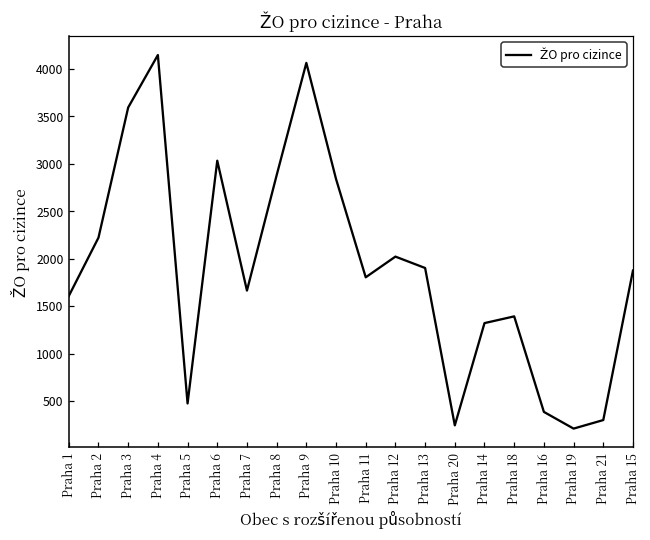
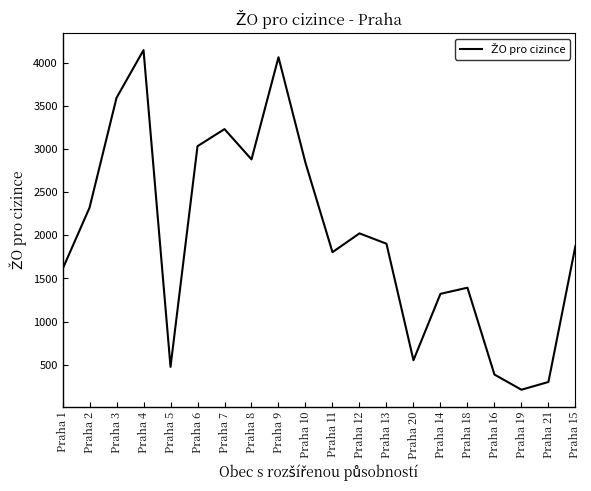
Praha 2: 2200 -> 2300
Praha 7: 1700 -> 3200
Praha 20: 200 -> 600
